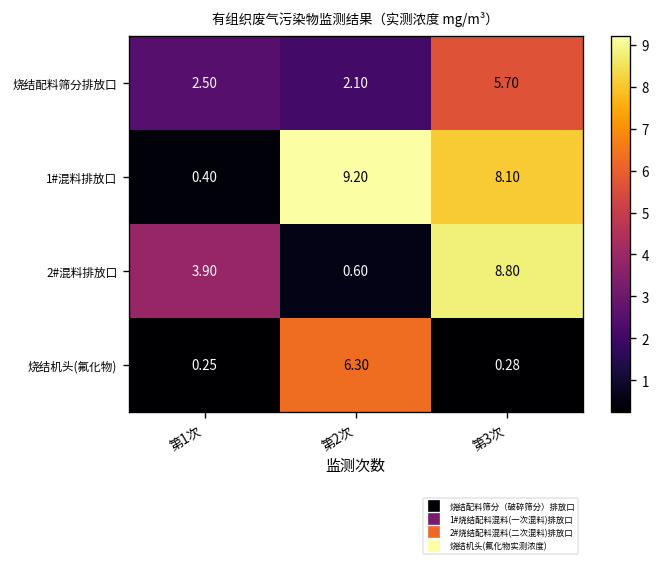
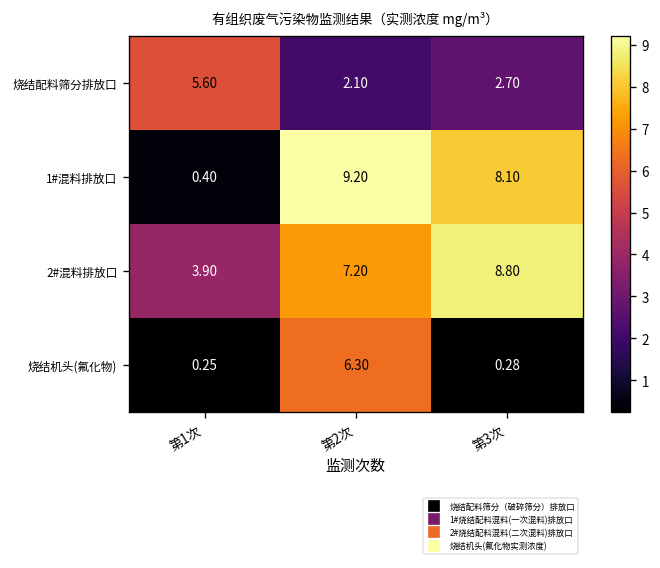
烧结配料筛分排放口, 第1次: 2.50 -> 5.60
烧结配料筛分排放口, 第3次: 5.70 -> 2.70
2#混料排放口, 第2次: 0.60 -> 7.20
